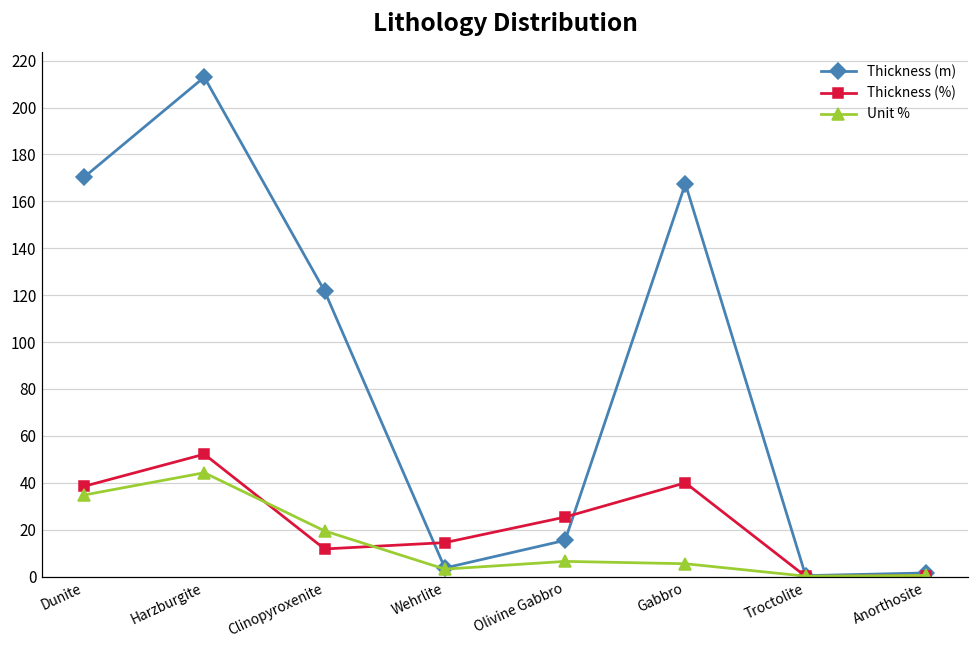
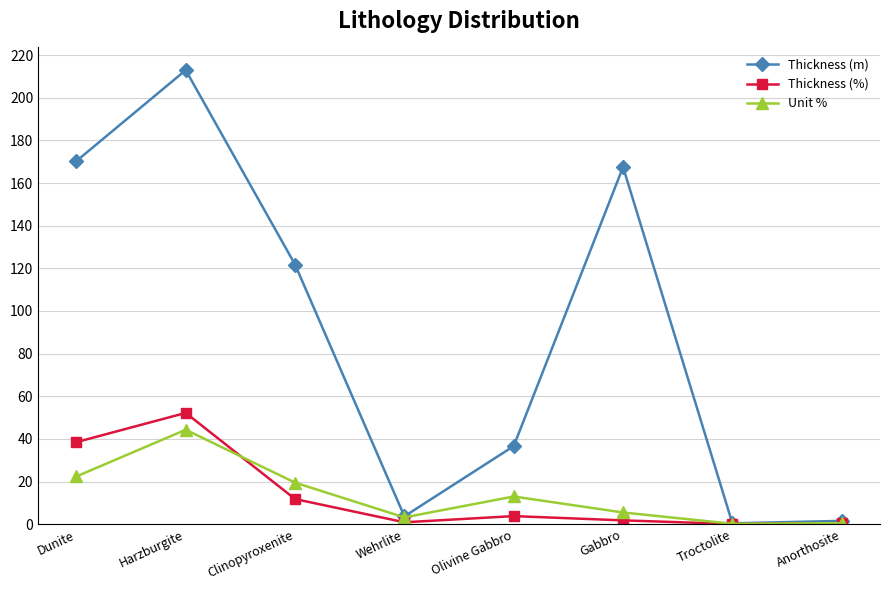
Unit %, Dunite: 35 -> 22
Thickness (%), Wehrlite: 15 -> 1
Thickness (m), Olivine Gabbro: 15 -> 37
Thickness (%), Olivine Gabbro: 25 -> 4
Unit %, Olivine Gabbro: 7 -> 13
Thickness (%), Gabbro: 40 -> 2
